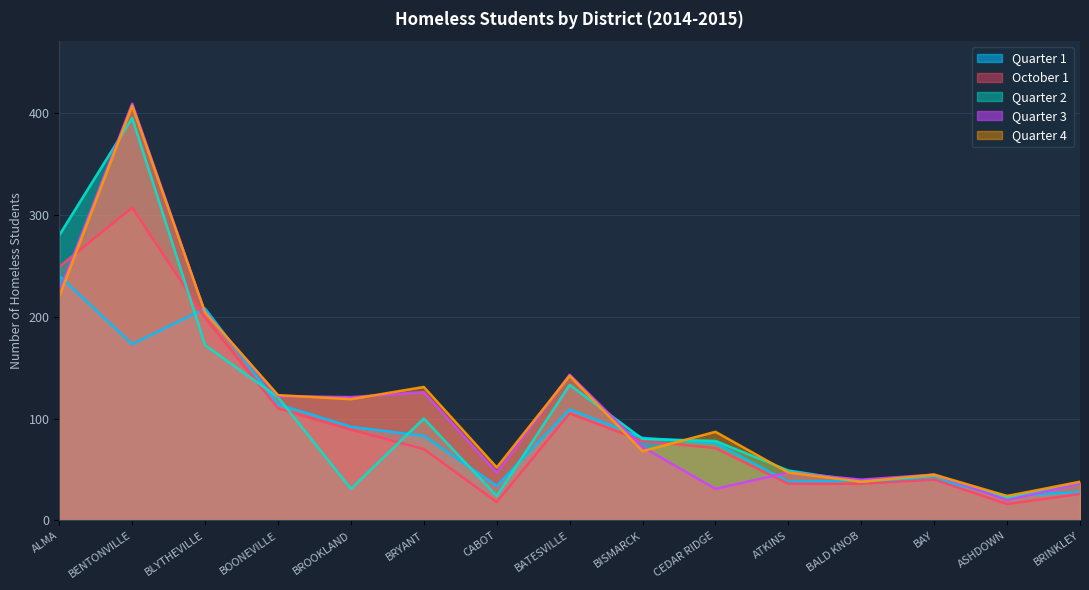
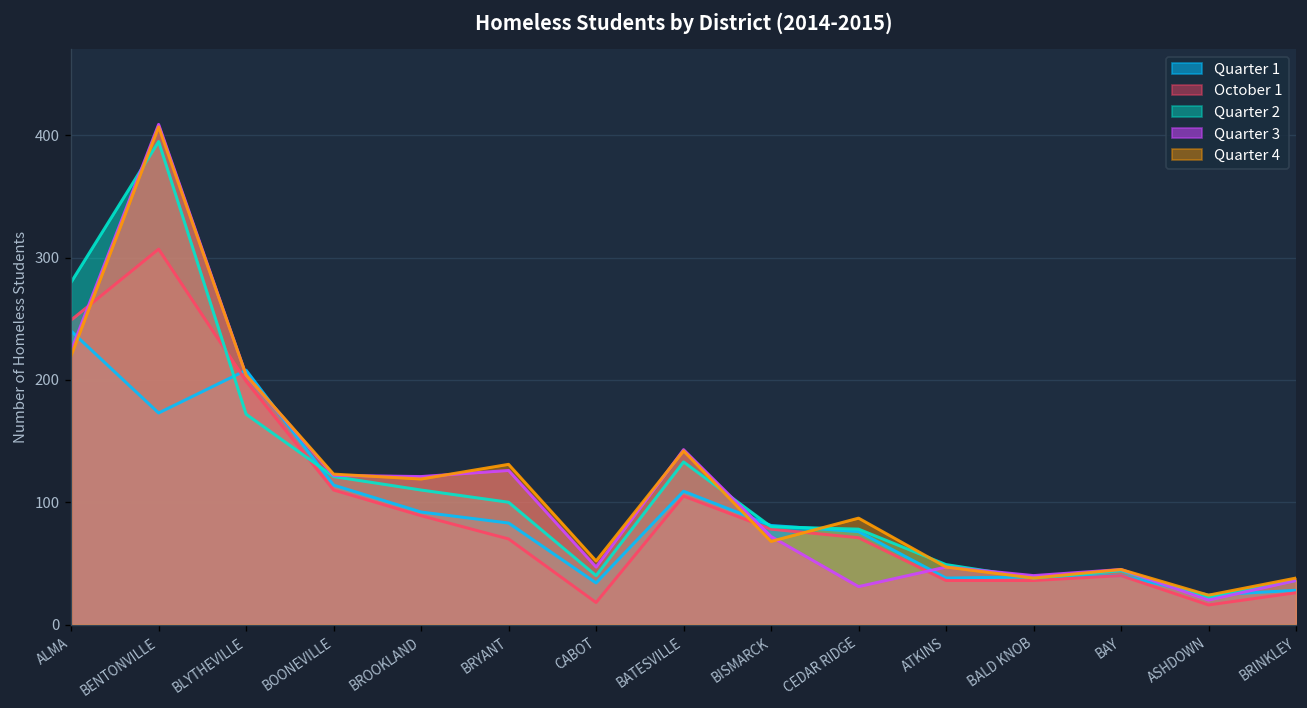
Quarter 2, BROOKLAND: 31 -> 110
Quarter 2, CABOT: 24 -> 40
